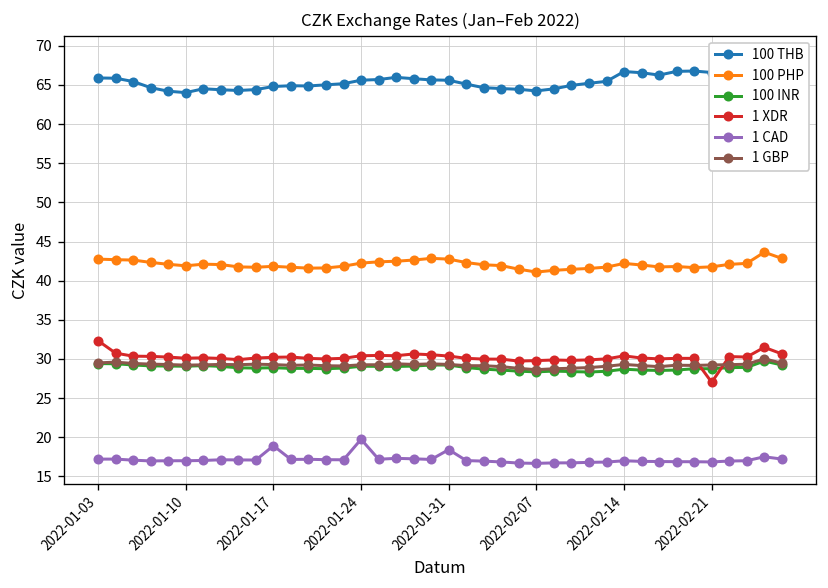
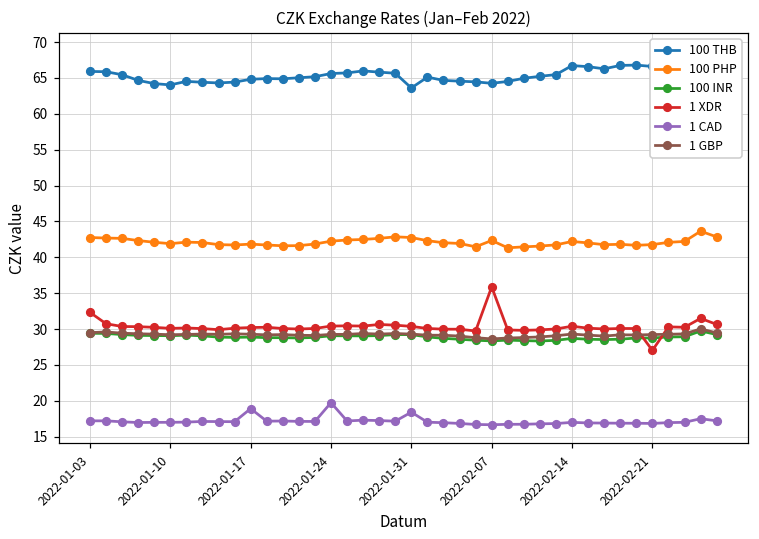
100 THB, 2022-01-31: 66 -> 64
100 PHP, 2022-02-07: 41 -> 42
1 XDR, 2022-02-07: 30 -> 36
